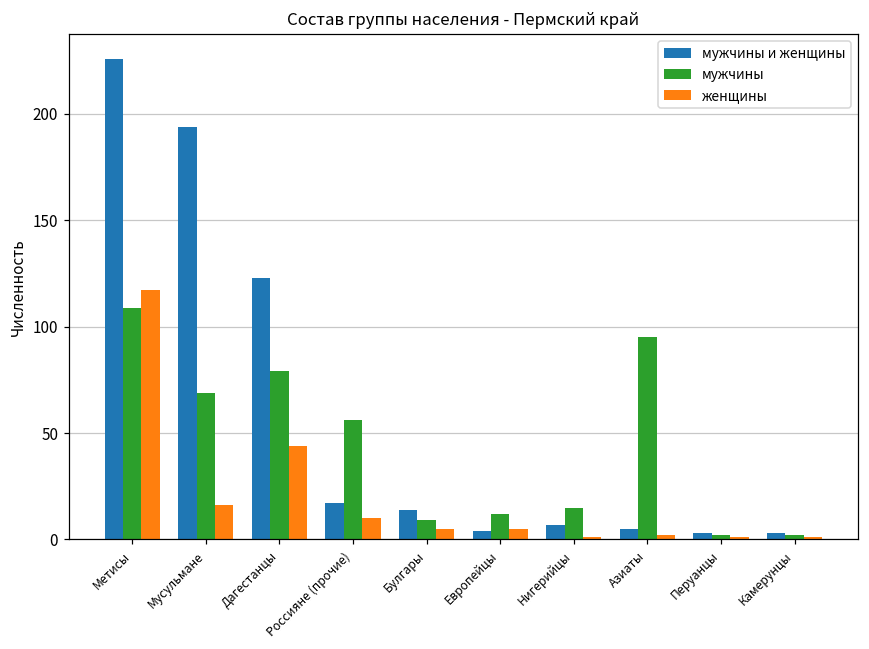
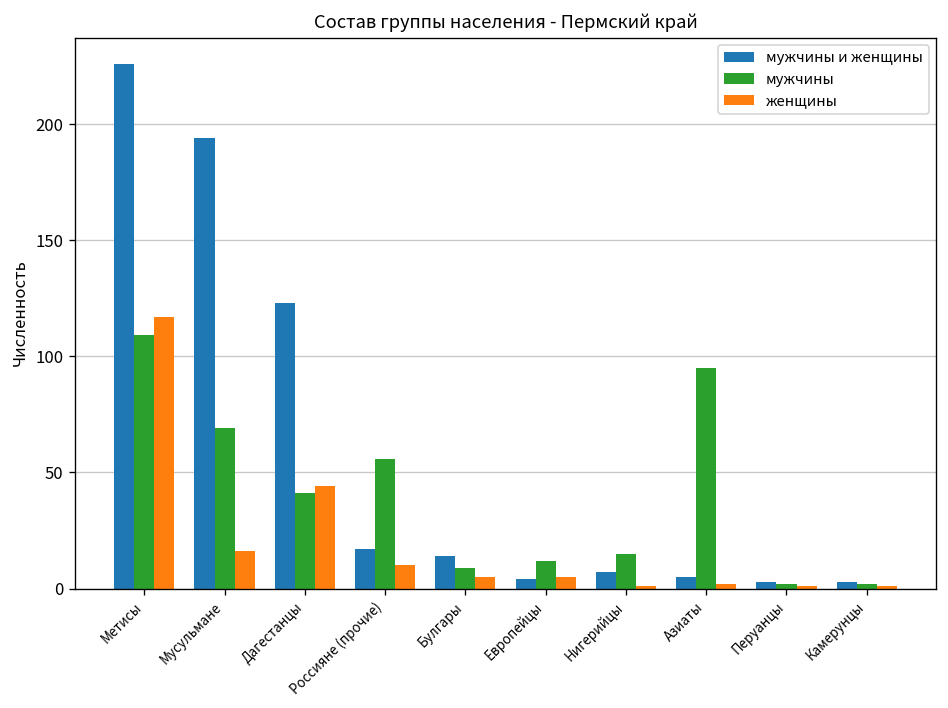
мужчины, Дагестанцы: 79 -> 41
